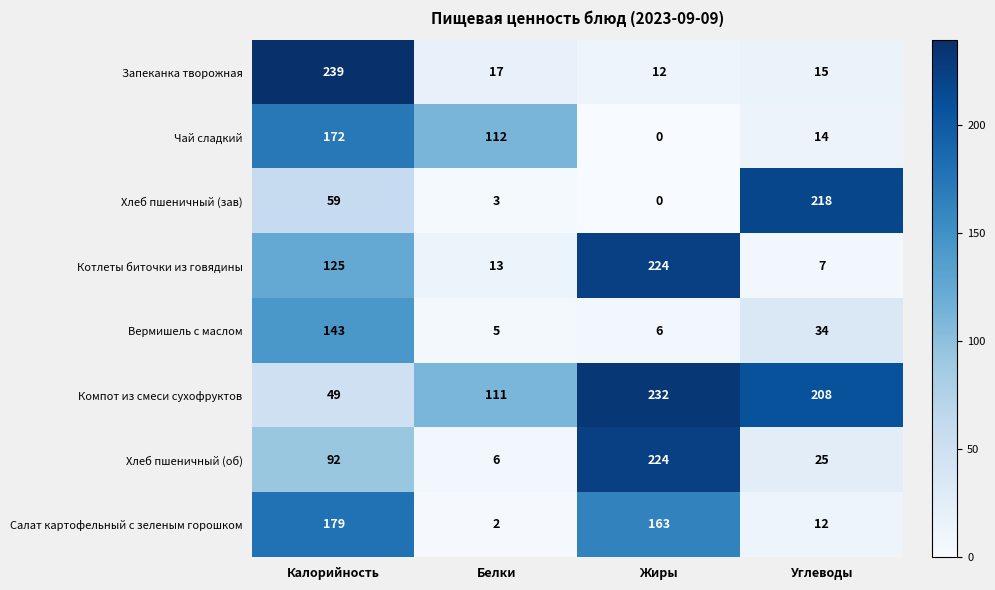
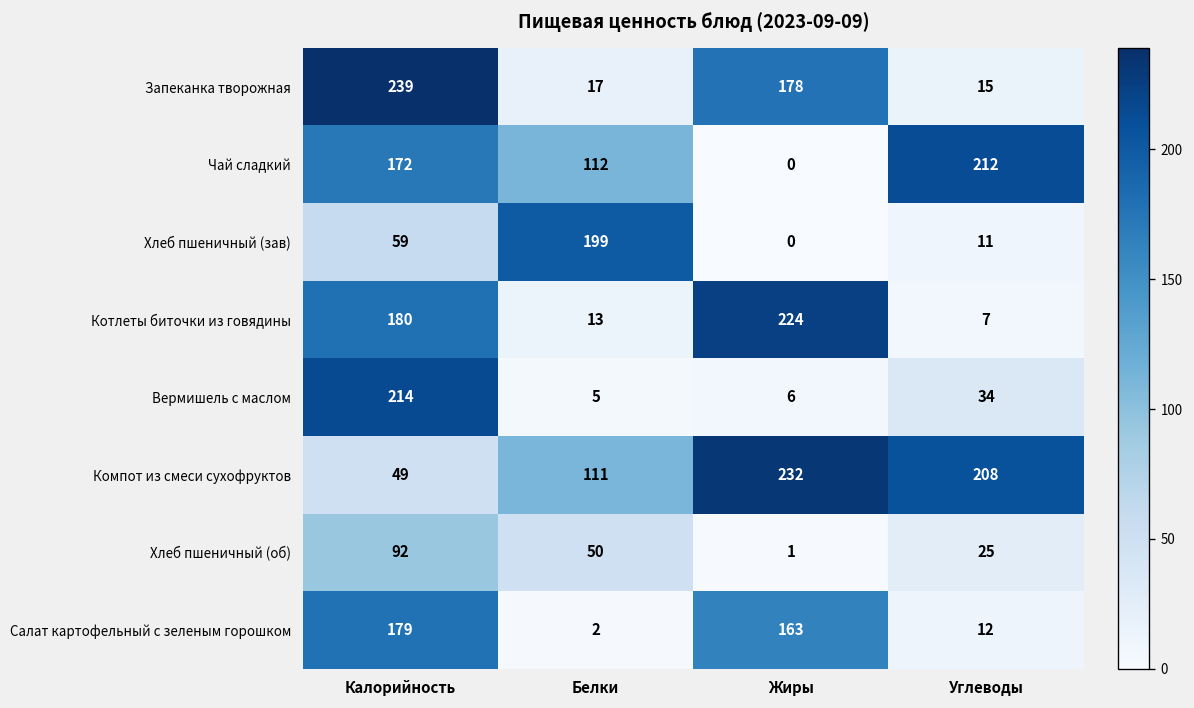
Запеканка творожная, Жиры: 12 -> 178
Чай сладкий, Углеводы: 14 -> 212
Хлеб пшеничный (зав), Белки: 3 -> 199
Хлеб пшеничный (зав), Углеводы: 218 -> 11
Котлеты биточки из говядины, Калорийность: 125 -> 180
Вермишель с маслом, Калорийность: 143 -> 214
Хлеб пшеничный (об), Белки: 6 -> 50
Хлеб пшеничный (об), Жиры: 224 -> 1
